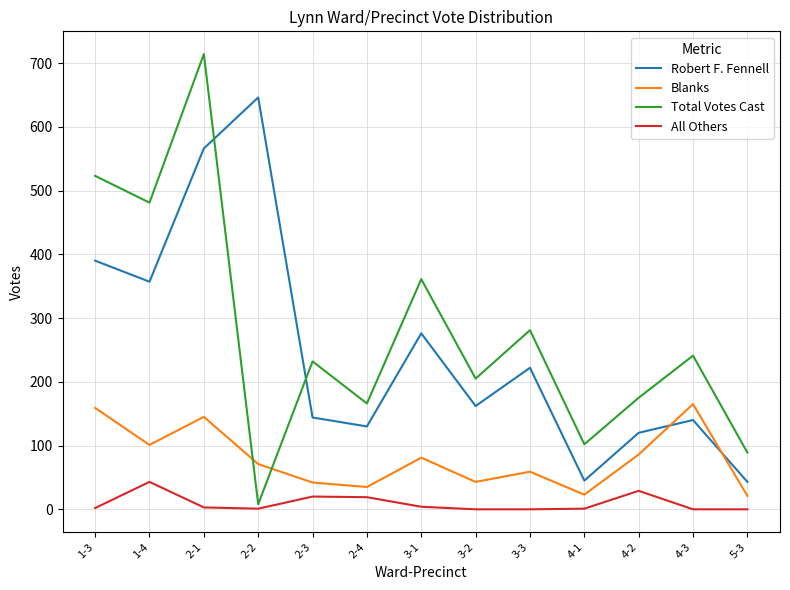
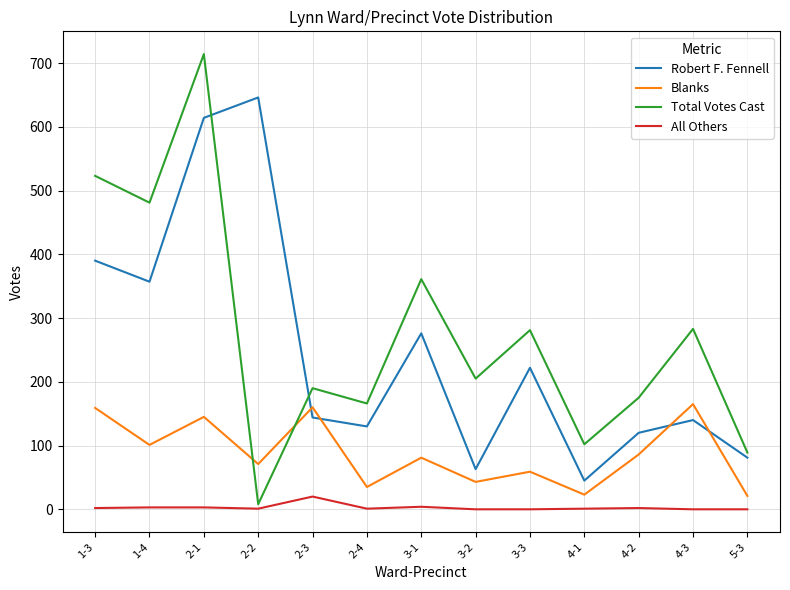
All Others, 1-4: 40 -> 0
Robert F. Fennell, 2-1: 570 -> 610
Blanks, 2-3: 40 -> 160
Total Votes Cast, 2-3: 230 -> 190
All Others, 2-4: 20 -> 0
Robert F. Fennell, 3-2: 160 -> 60
All Others, 4-2: 30 -> 0
Total Votes Cast, 4-3: 240 -> 280
Robert F. Fennell, 5-3: 40 -> 80
